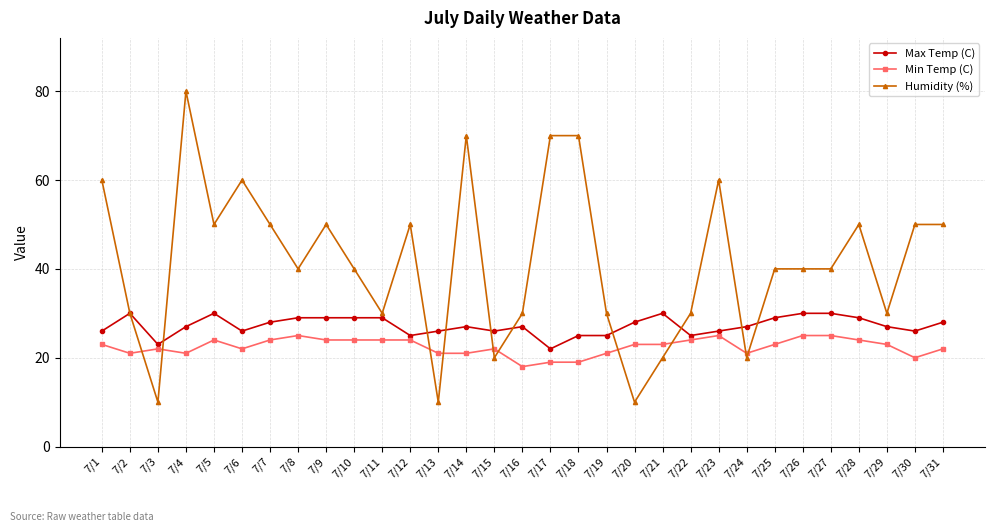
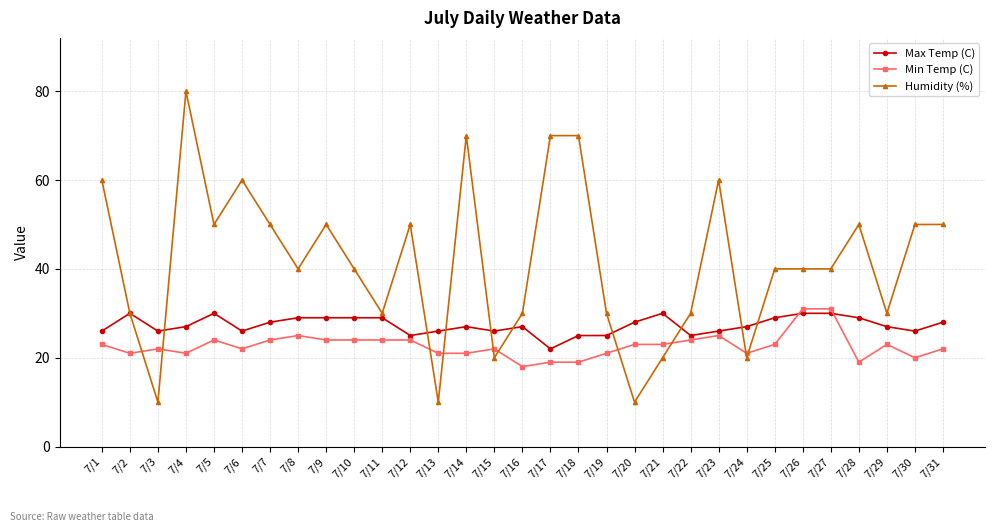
Max Temp (C), 7/3: 23 -> 26
Min Temp (C), 7/26: 25 -> 31
Min Temp (C), 7/27: 25 -> 31
Min Temp (C), 7/28: 24 -> 19
